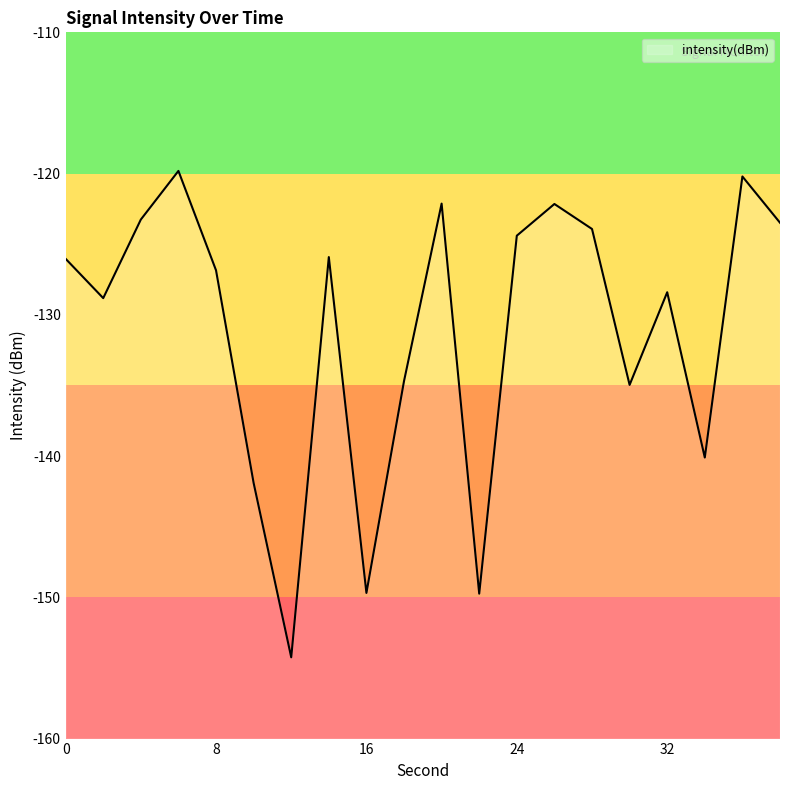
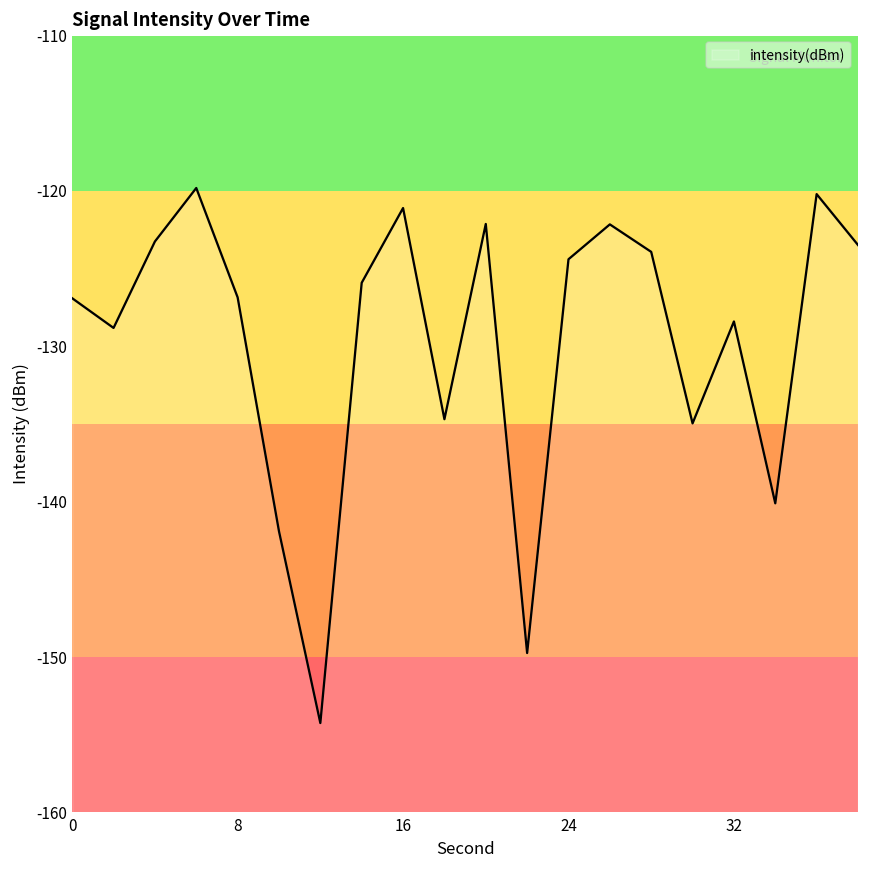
0: -126.0 -> -126.9
16: -149.7 -> -121.1
